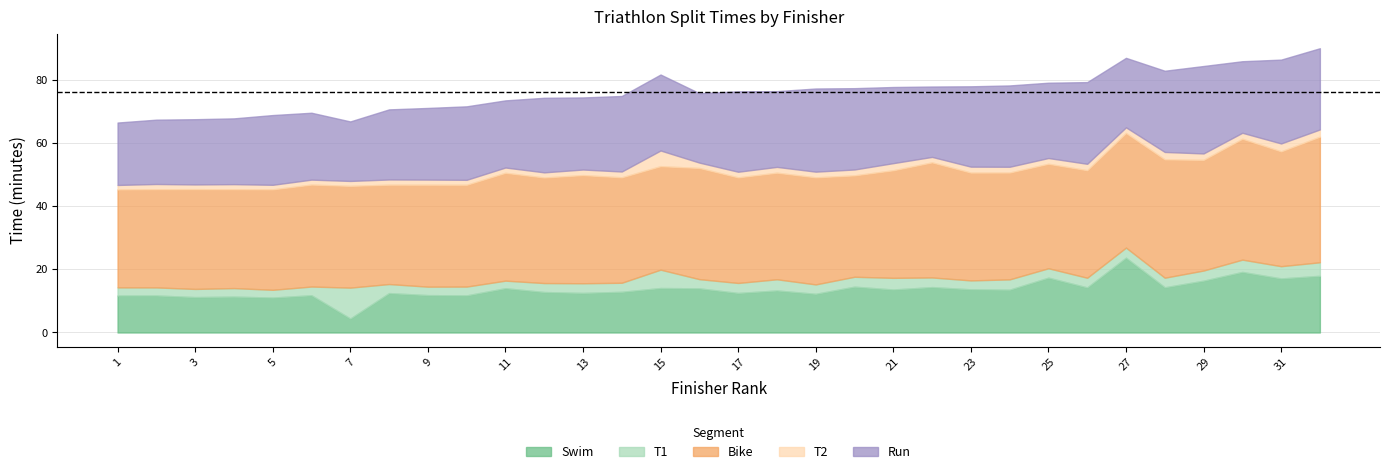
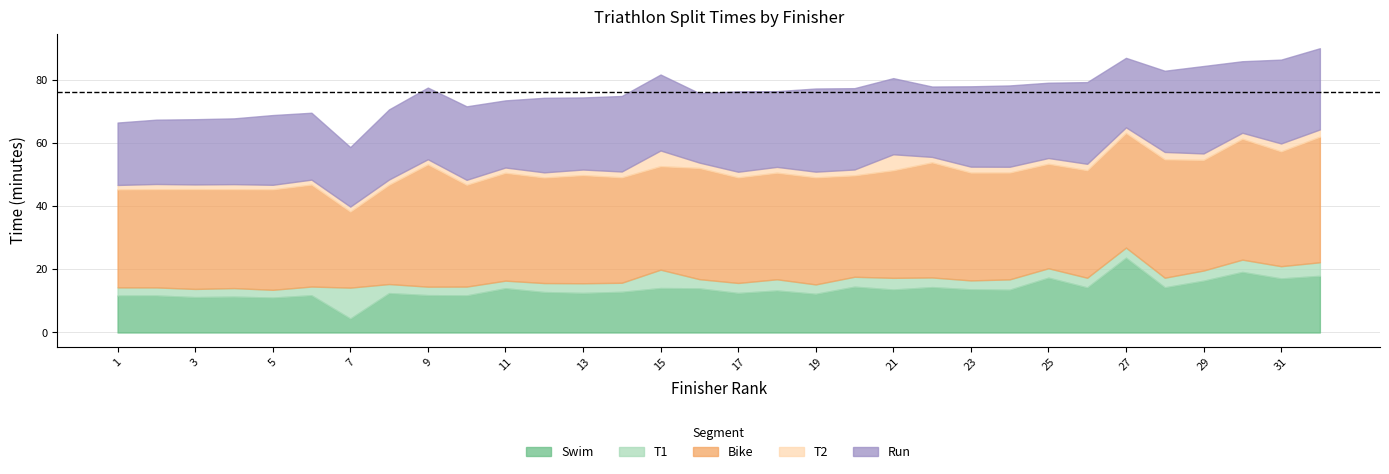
Bike, 7: 32 -> 24
Bike, 9: 32 -> 39
T2, 21: 2 -> 5
